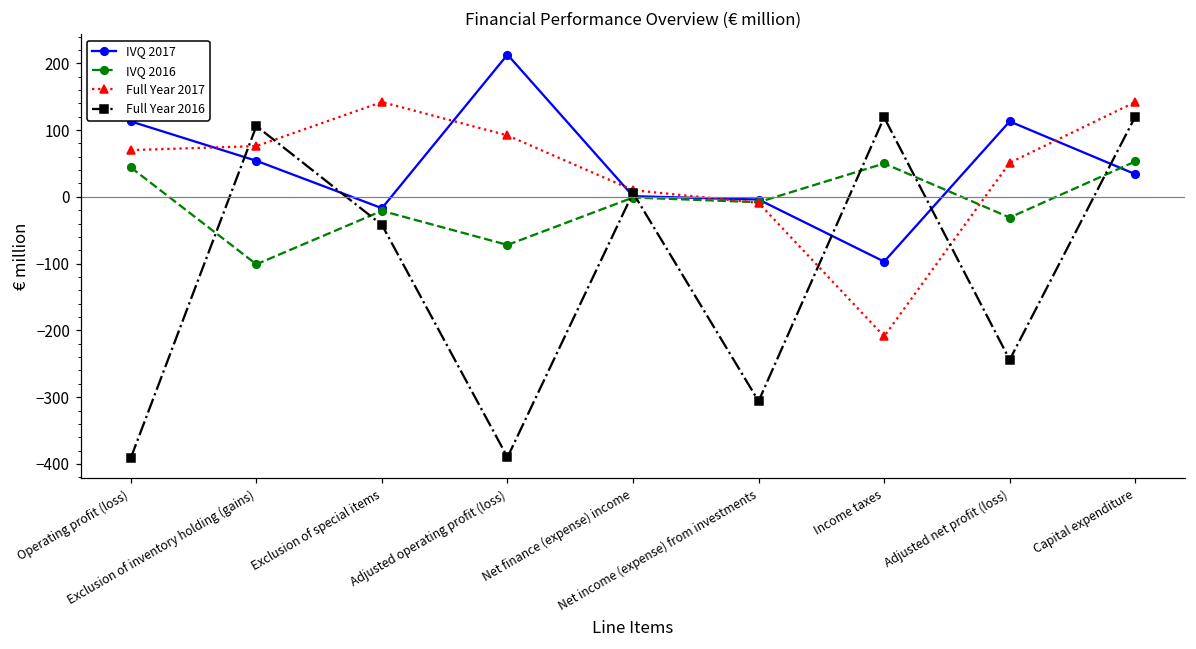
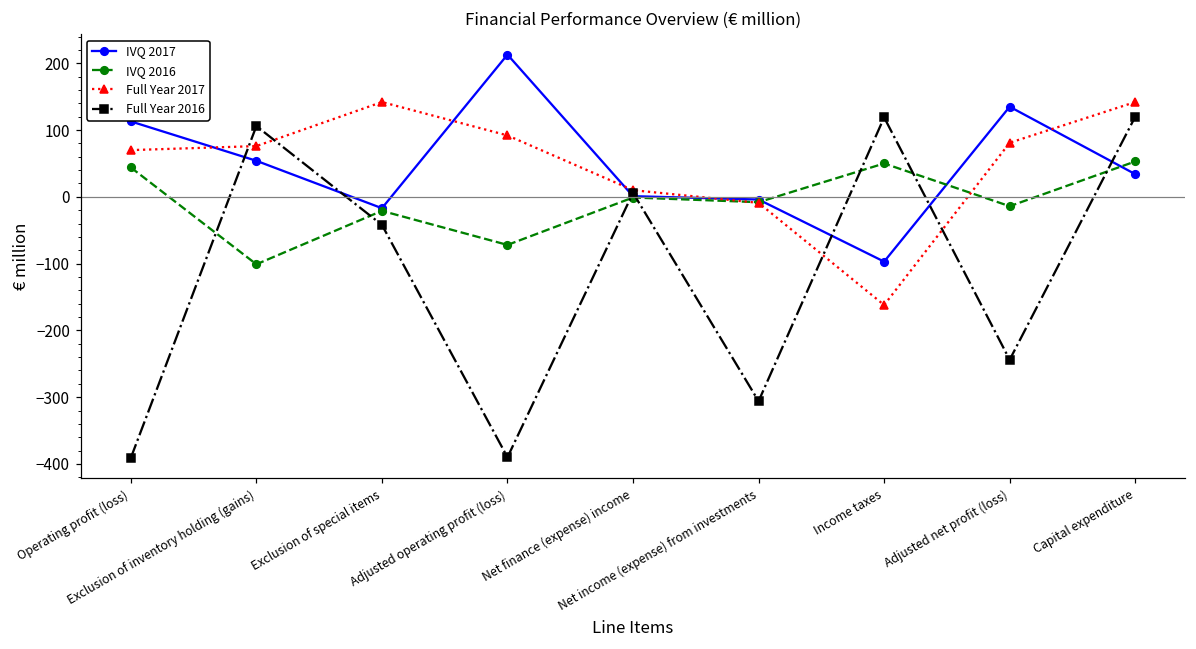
Full Year 2017, Income taxes: -210 -> -160
IVQ 2017, Adjusted net profit (loss): 110 -> 140
IVQ 2016, Adjusted net profit (loss): -30 -> -10
Full Year 2017, Adjusted net profit (loss): 50 -> 80
